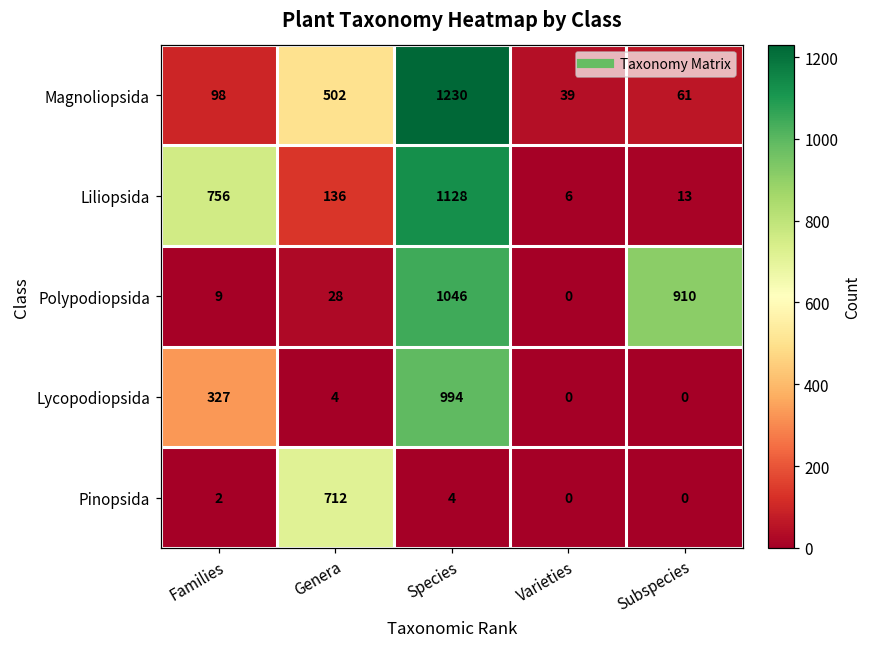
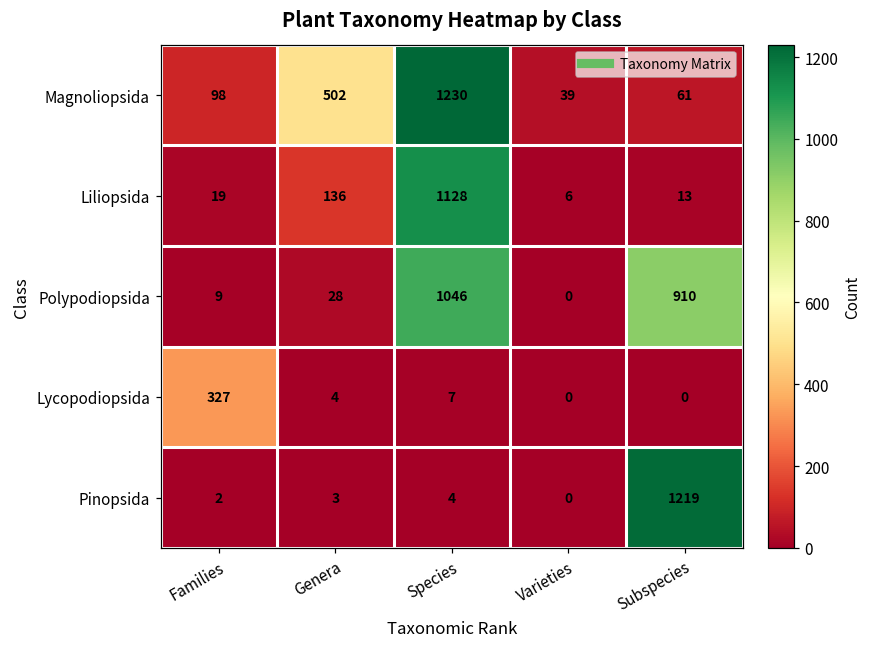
Liliopsida, Families: 756 -> 19
Lycopodiopsida, Species: 994 -> 7
Pinopsida, Genera: 712 -> 3
Pinopsida, Subspecies: 0 -> 1219
